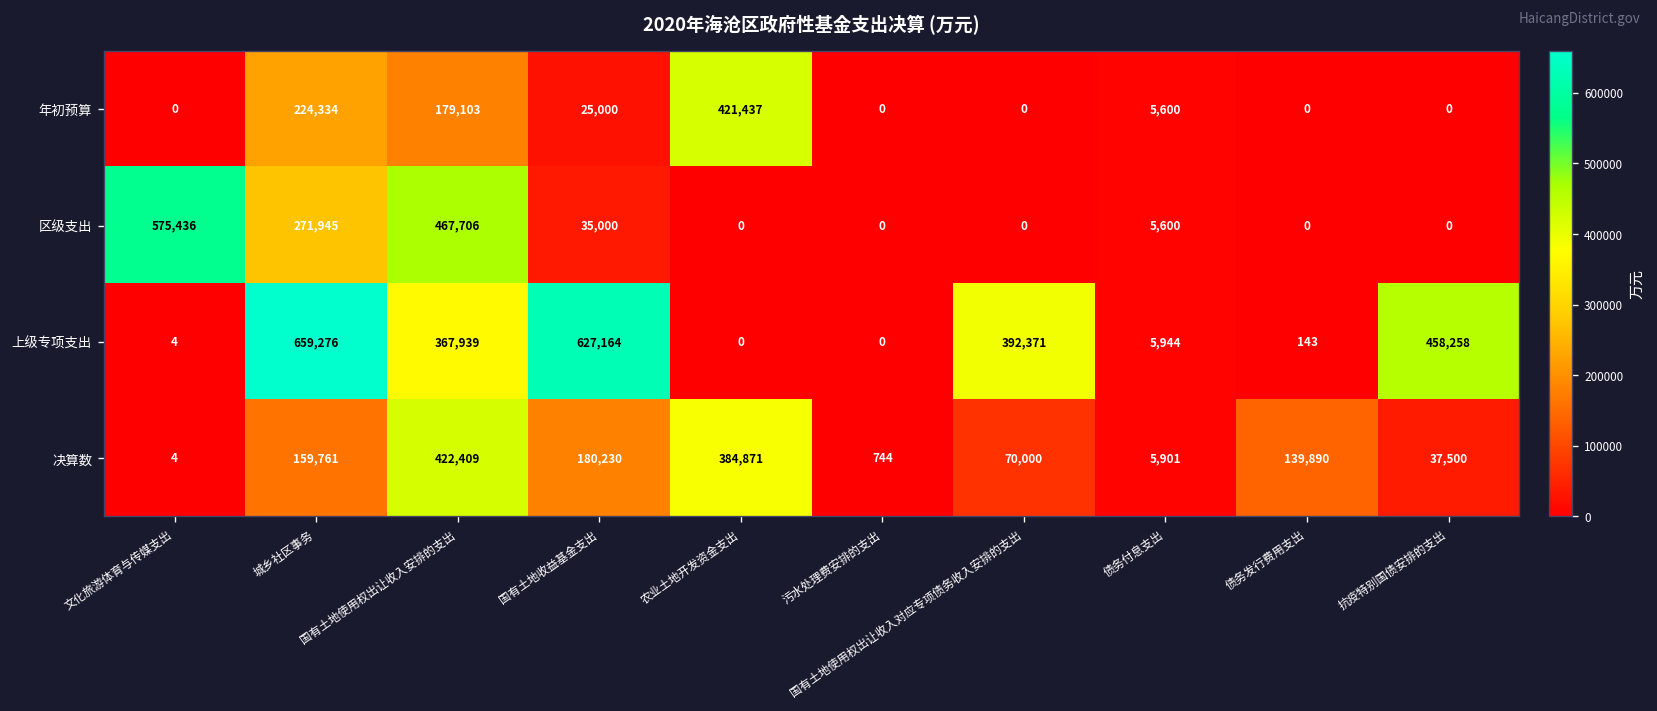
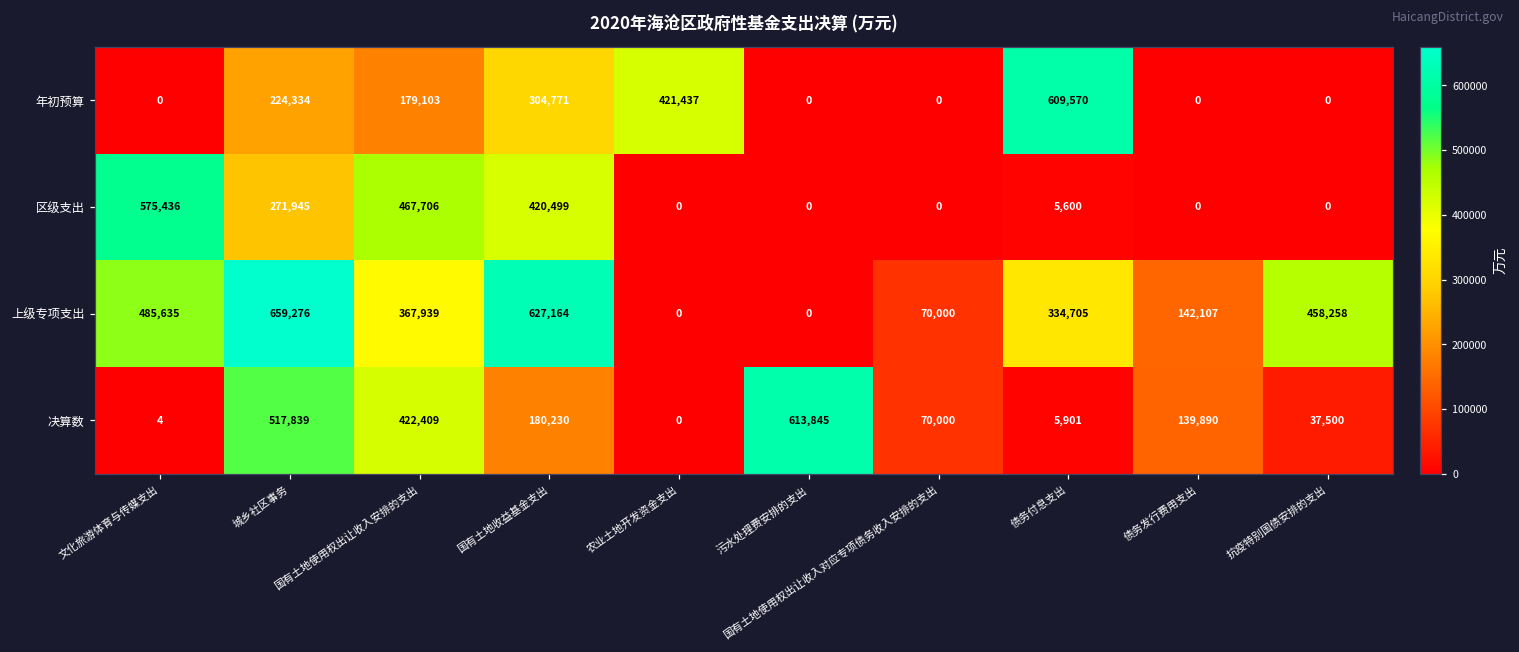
年初预算, 国有土地收益基金支出: 25,000 -> 304,771
年初预算, 债务付息支出: 5,600 -> 609,570
区级支出, 国有土地收益基金支出: 35,000 -> 420,499
上级专项支出, 文化旅游体育与传媒支出: 4 -> 485,635
上级专项支出, 国有土地使用权出让收入对应专项债务收入安排的支出: 392,371 -> 70,000
上级专项支出, 债务付息支出: 5,944 -> 334,705
上级专项支出, 债务发行费用支出: 143 -> 142,107
决算数, 城乡社区事务: 159,761 -> 517,839
决算数, 农业土地开发资金支出: 384,871 -> 0
决算数, 污水处理费安排的支出: 744 -> 613,845
